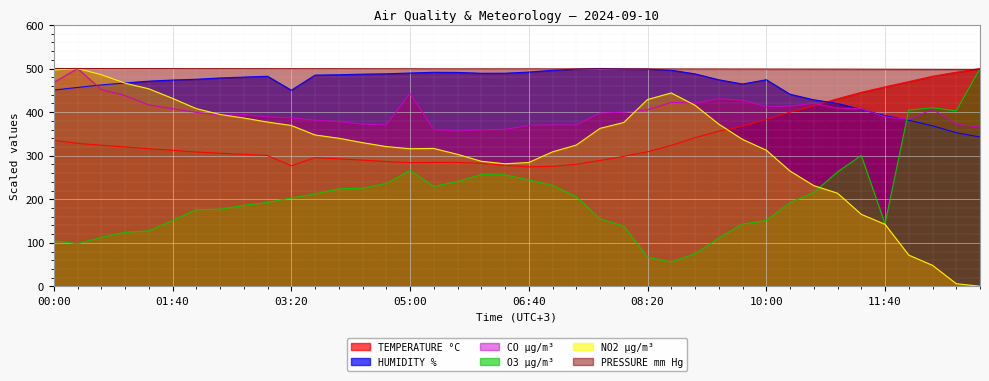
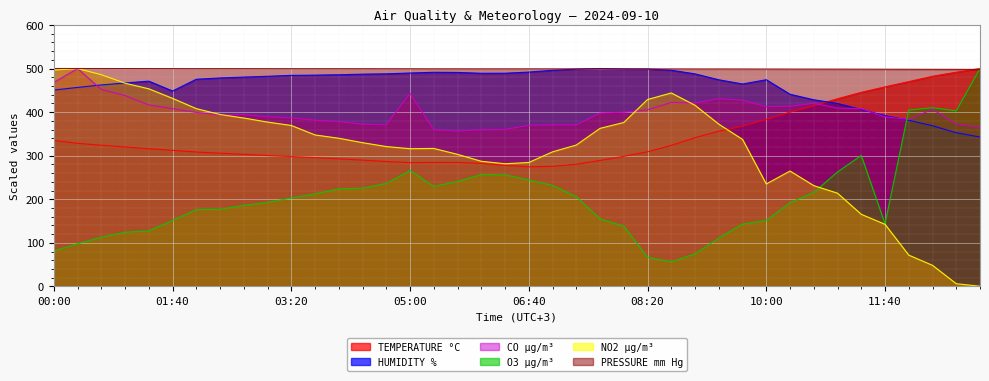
O3 µg/m³, 00:00: 100 -> 80
HUMIDITY %, 01:40: 470 -> 450
TEMPERATURE °C, 03:20: 280 -> 300
HUMIDITY %, 03:20: 450 -> 480
NO2 µg/m³, 10:00: 310 -> 240
